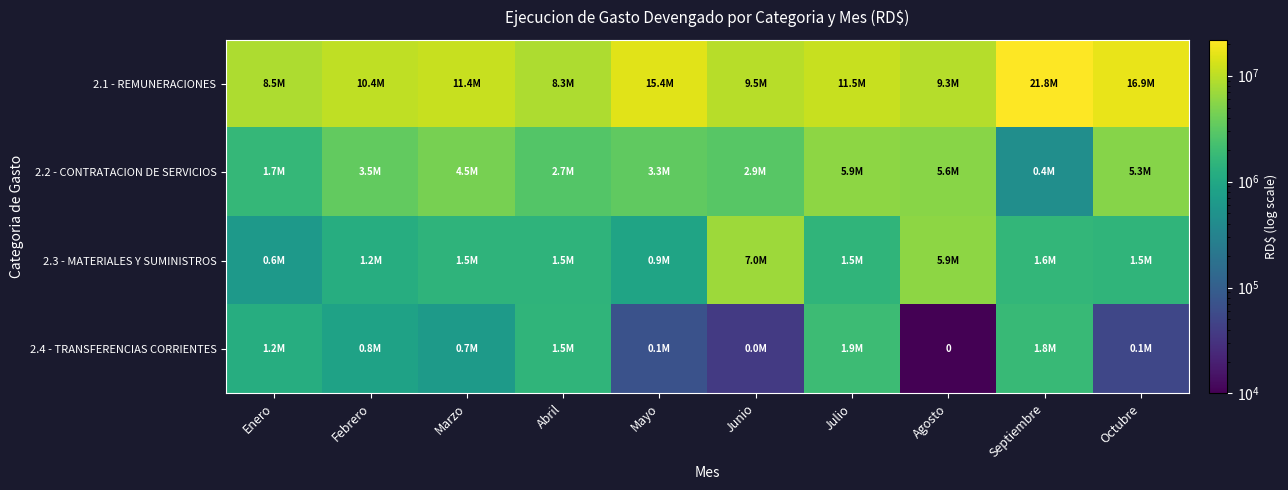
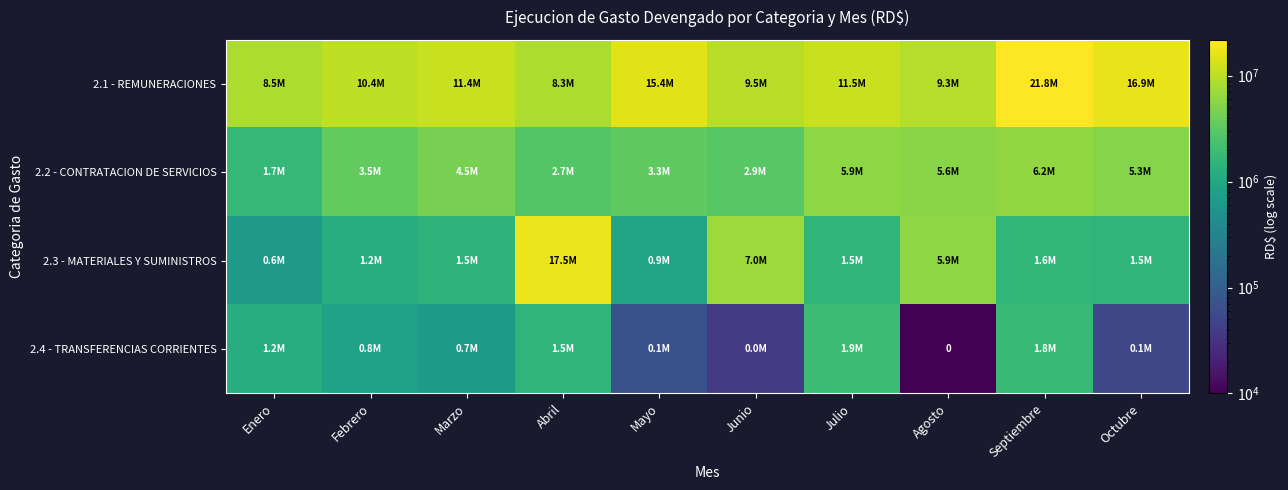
2.2 - CONTRATACION DE SERVICIOS, Septiembre: 0.4M -> 6.2M
2.3 - MATERIALES Y SUMINISTROS, Abril: 1.5M -> 17.5M
